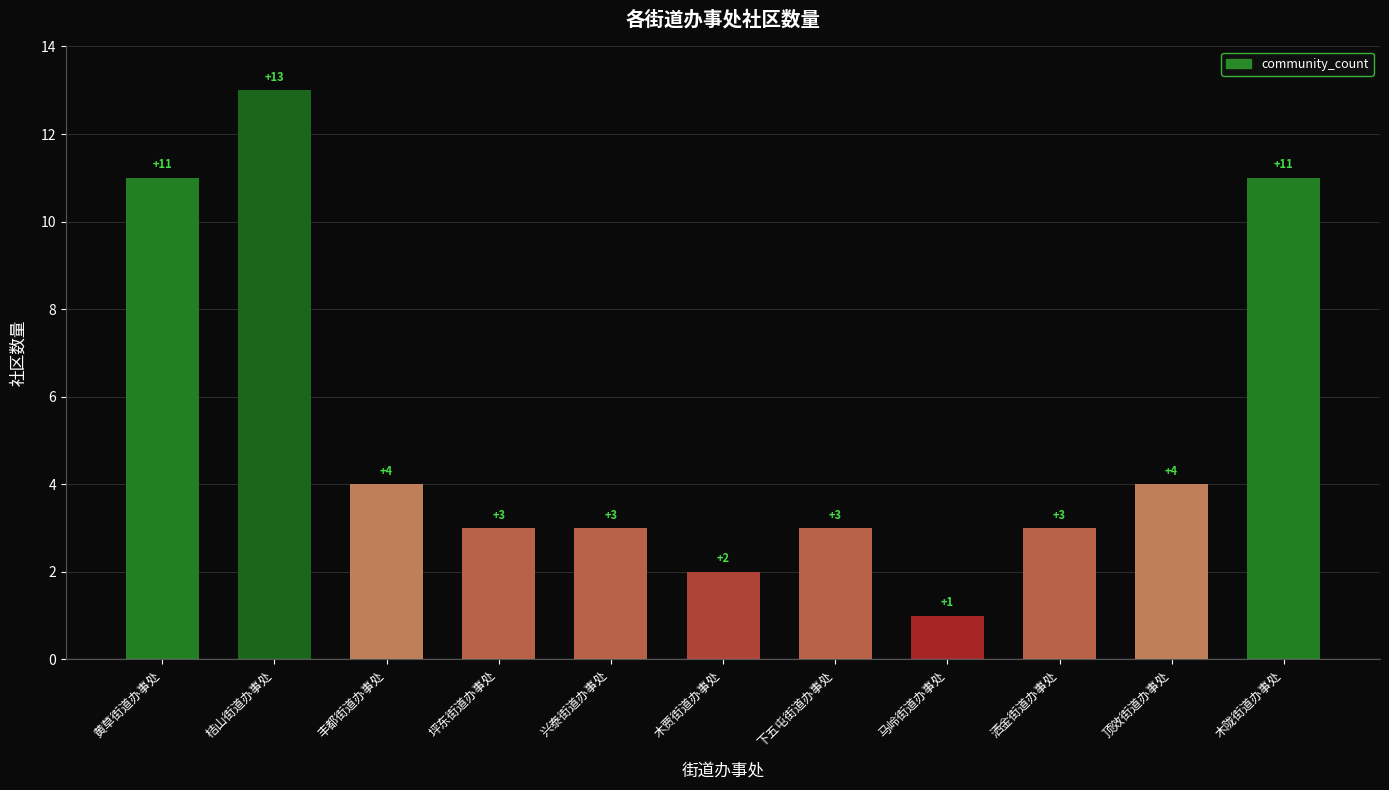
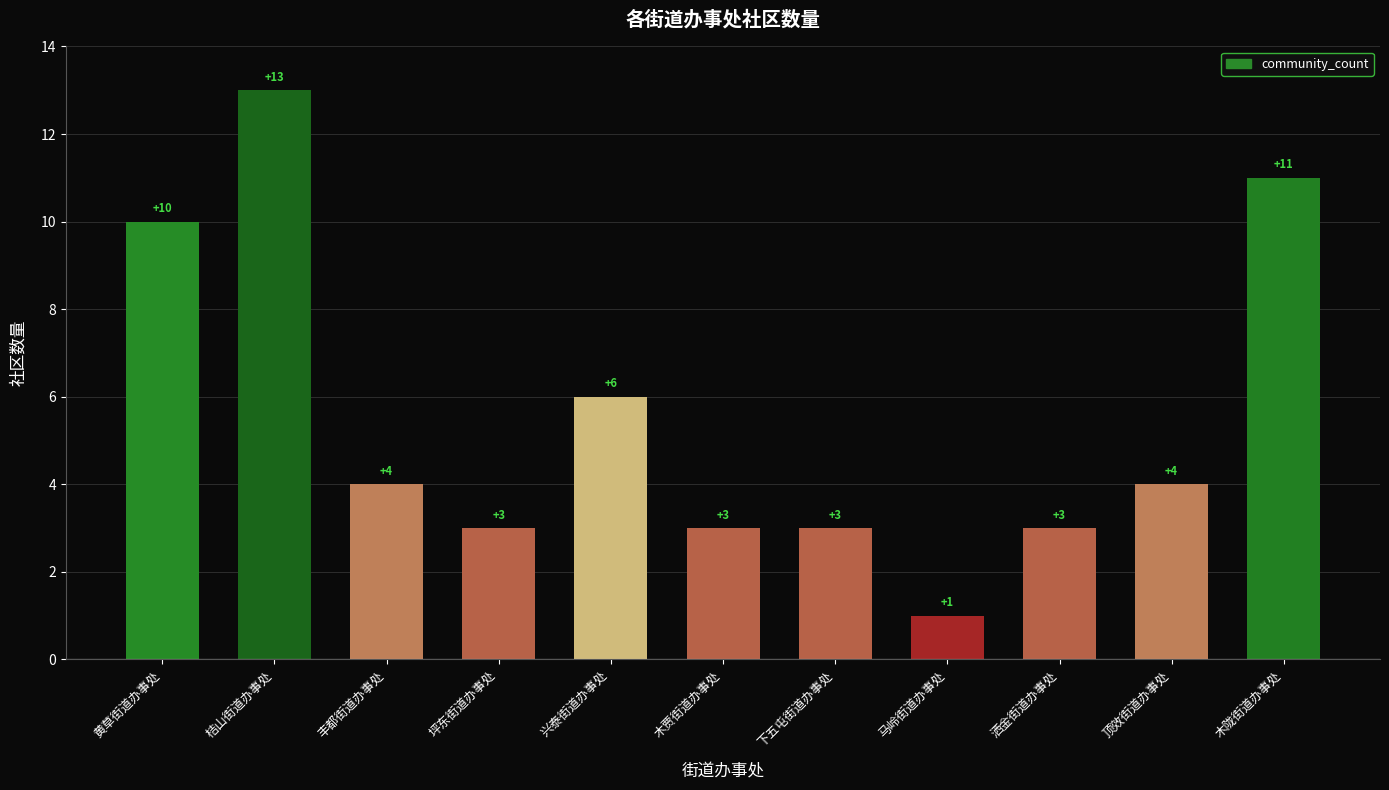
黄草街道办事处: +11 -> +10
兴泰街道办事处: +3 -> +6
木贾街道办事处: +2 -> +3
